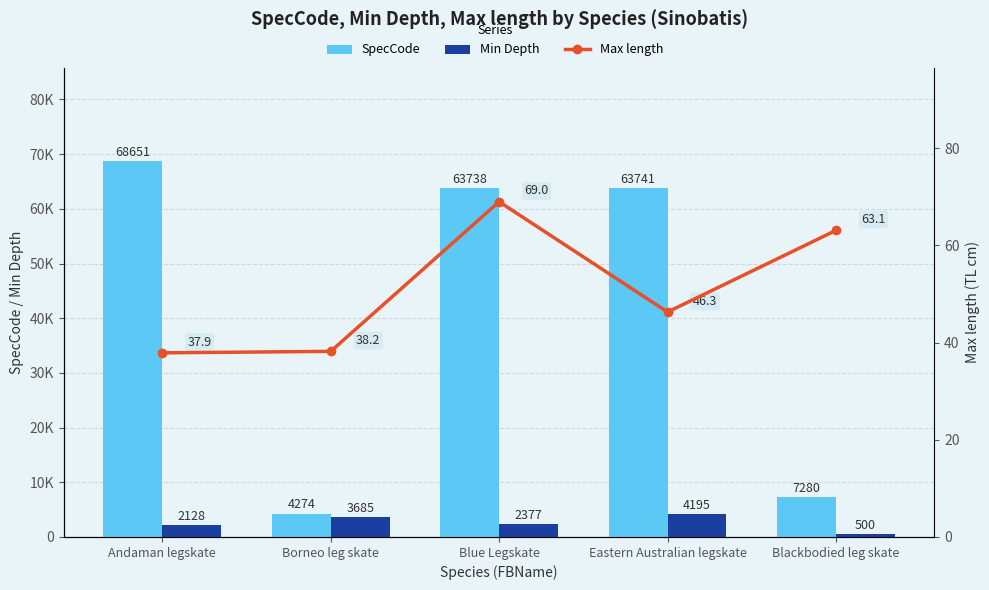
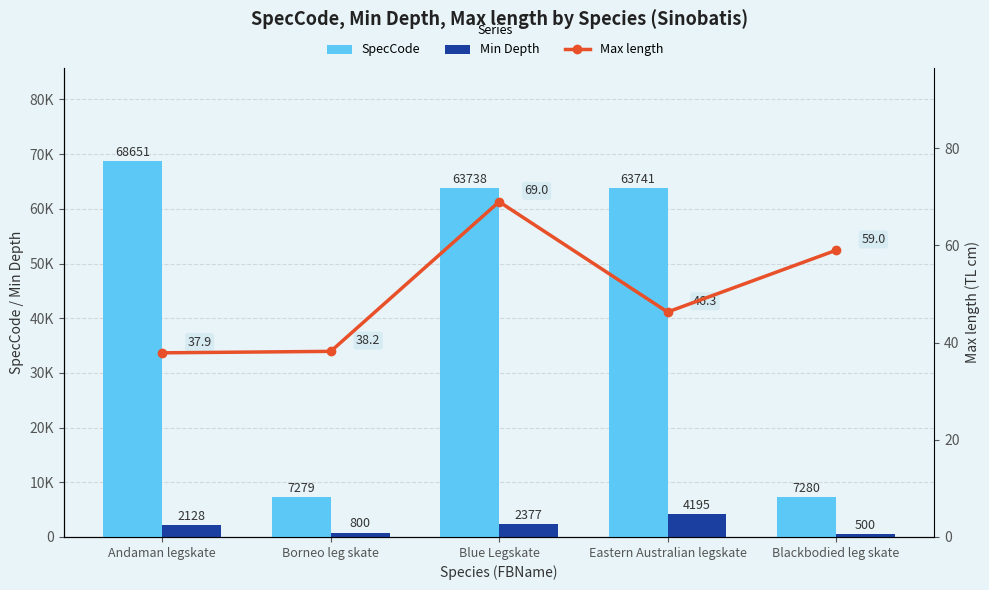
SpecCode, Borneo leg skate: 4274 -> 7279
Min Depth, Borneo leg skate: 3685 -> 800
Max length, Blackbodied leg skate: 63.1 -> 59.0
